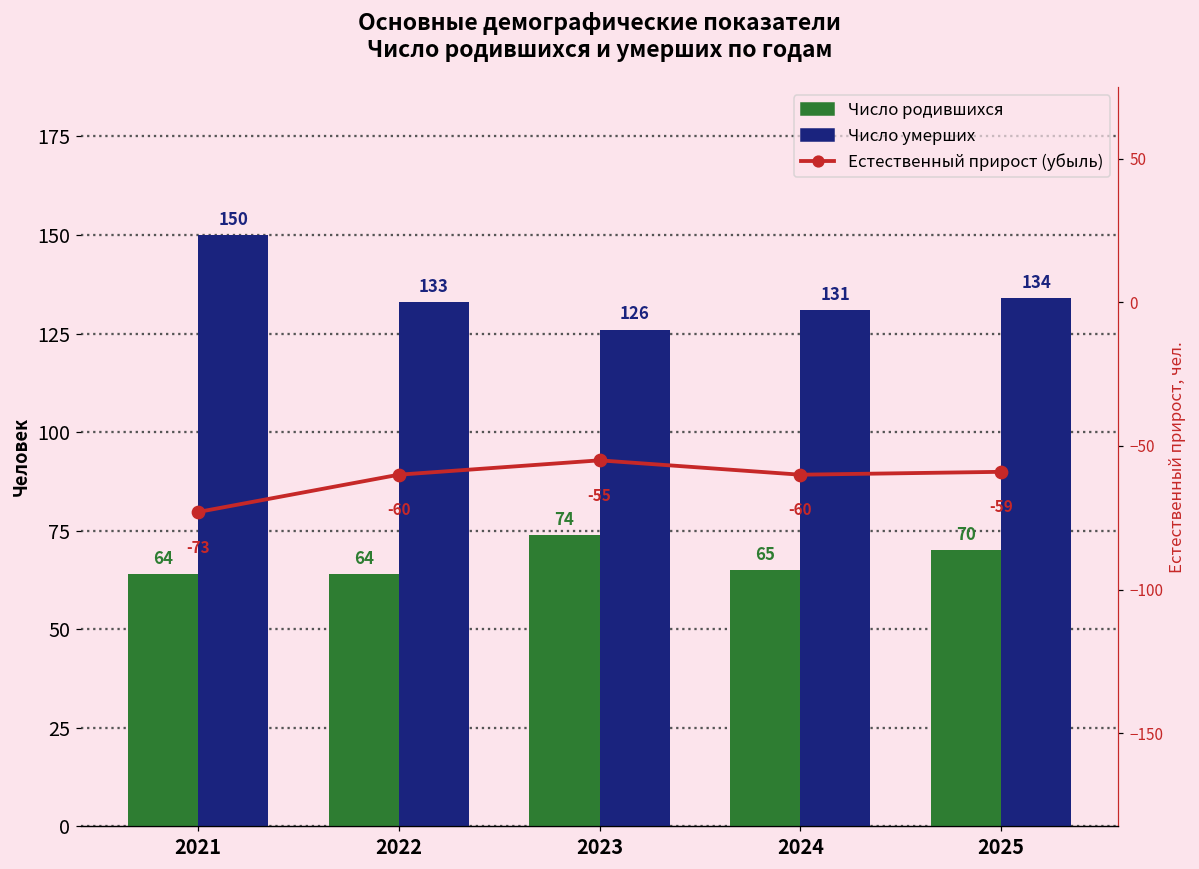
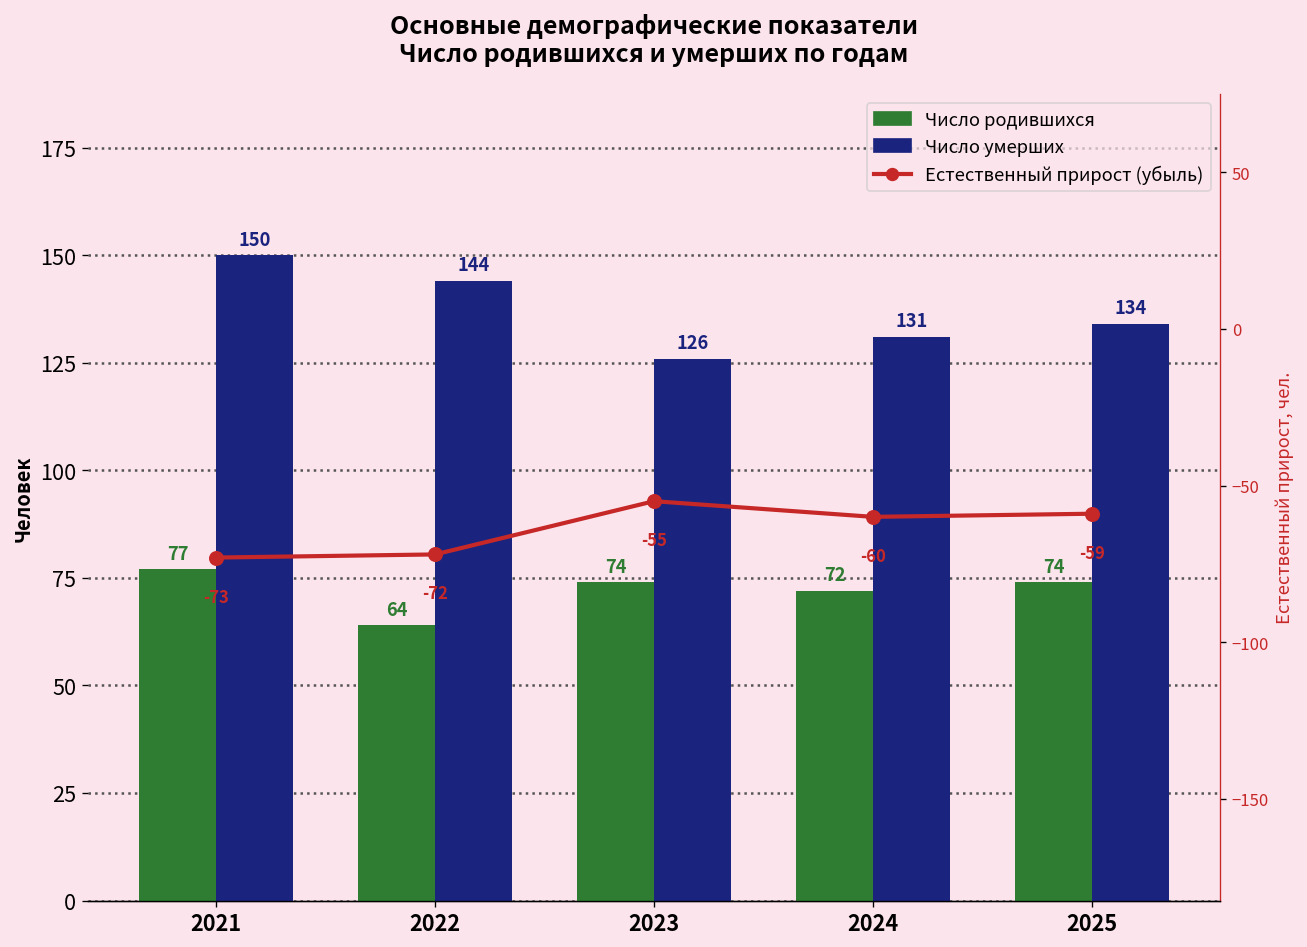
Число родившихся, 2021: 64 -> 77
Число умерших, 2022: 133 -> 144
Число родившихся, 2024: 65 -> 72
Число родившихся, 2025: 70 -> 74
Естественный прирост (убыль), 2022: -60 -> -72
